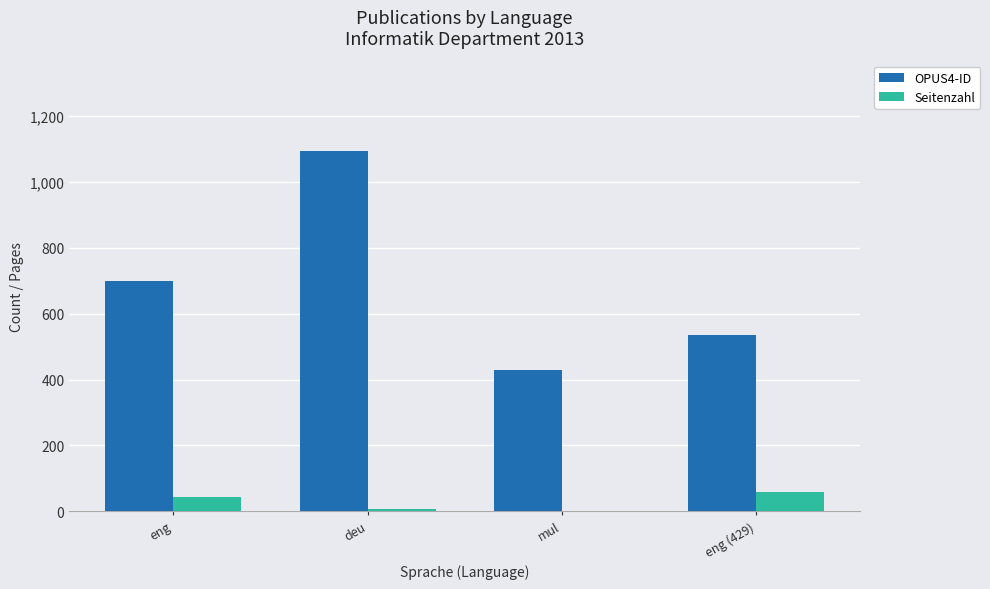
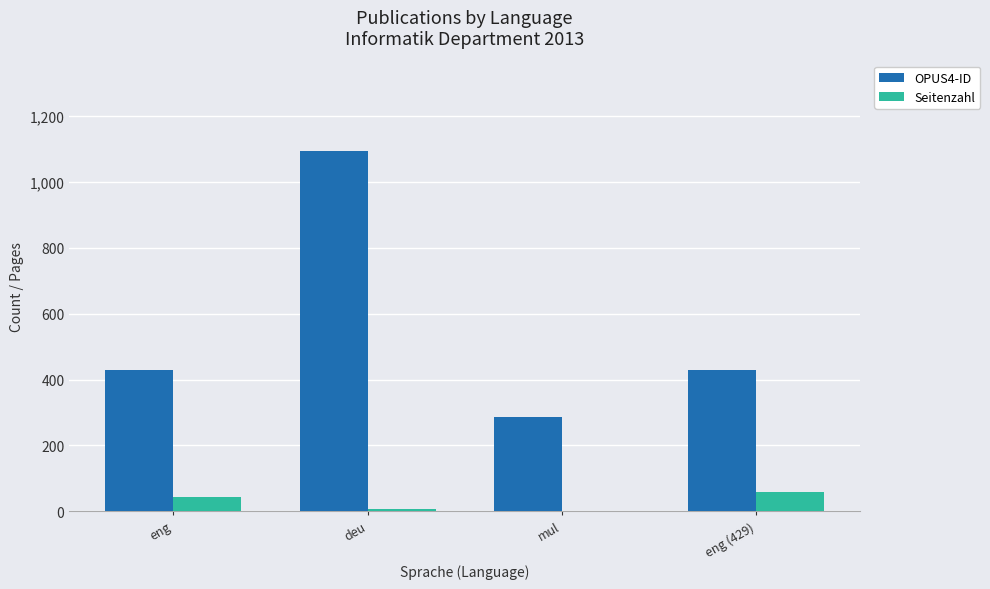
OPUS4-ID, eng: 700 -> 430
OPUS4-ID, mul: 430 -> 290
OPUS4-ID, eng (429): 540 -> 430
